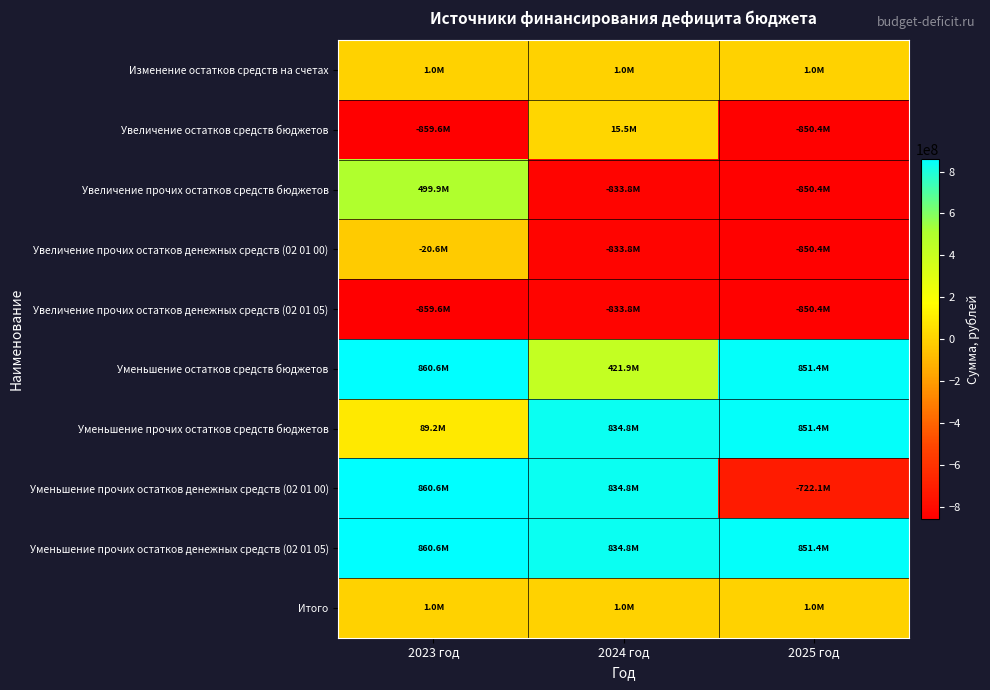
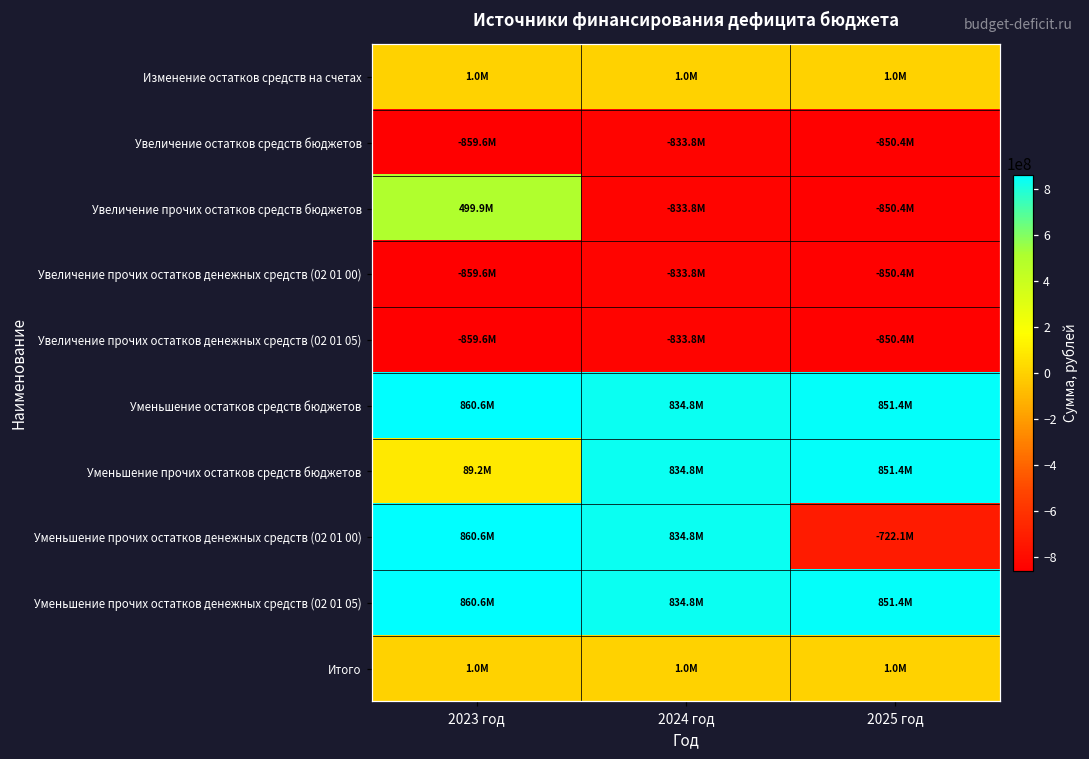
Увеличение остатков средств бюджетов, 2024 год: 15.5M -> -833.8M
Увеличение прочих остатков денежных средств (02 01 00), 2023 год: -20.6M -> -859.6M
Уменьшение остатков средств бюджетов, 2024 год: 421.9M -> 834.8M
